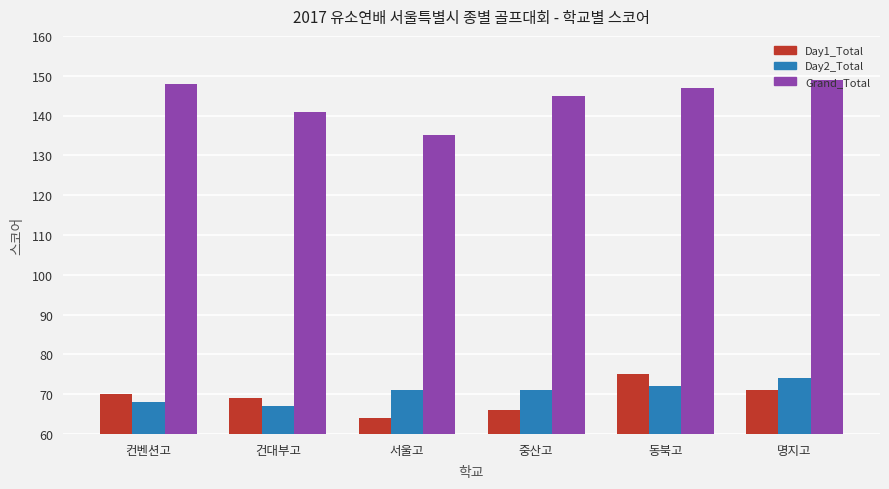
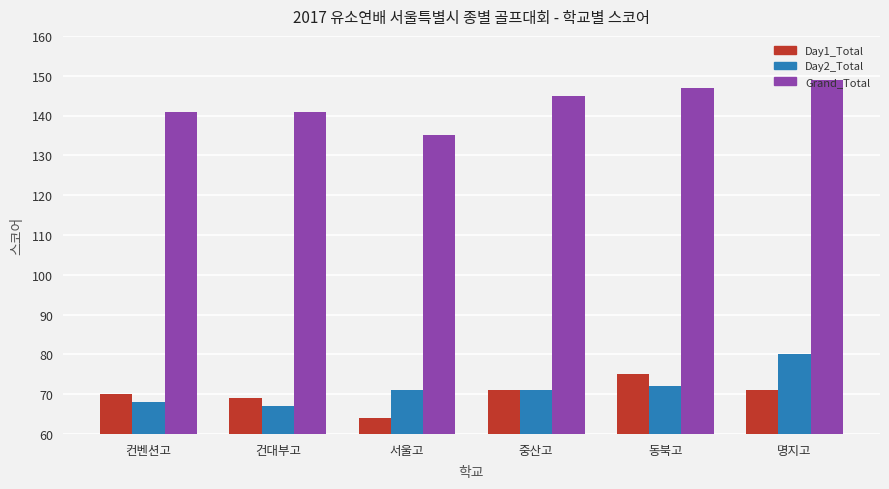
Grand_Total, 컨벤션고: 148 -> 141
Day1_Total, 중산고: 66 -> 71
Day2_Total, 명지고: 74 -> 80
